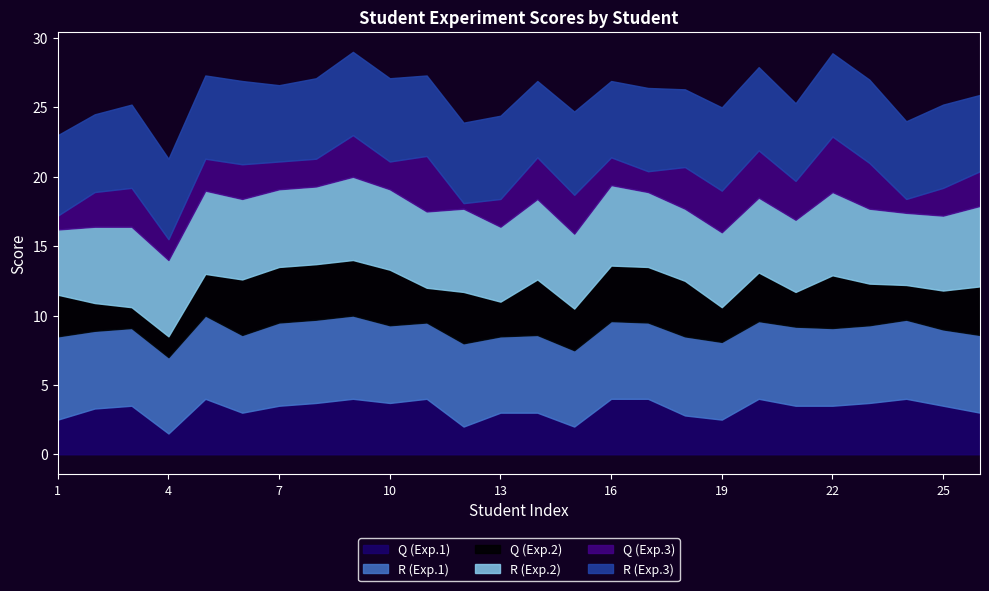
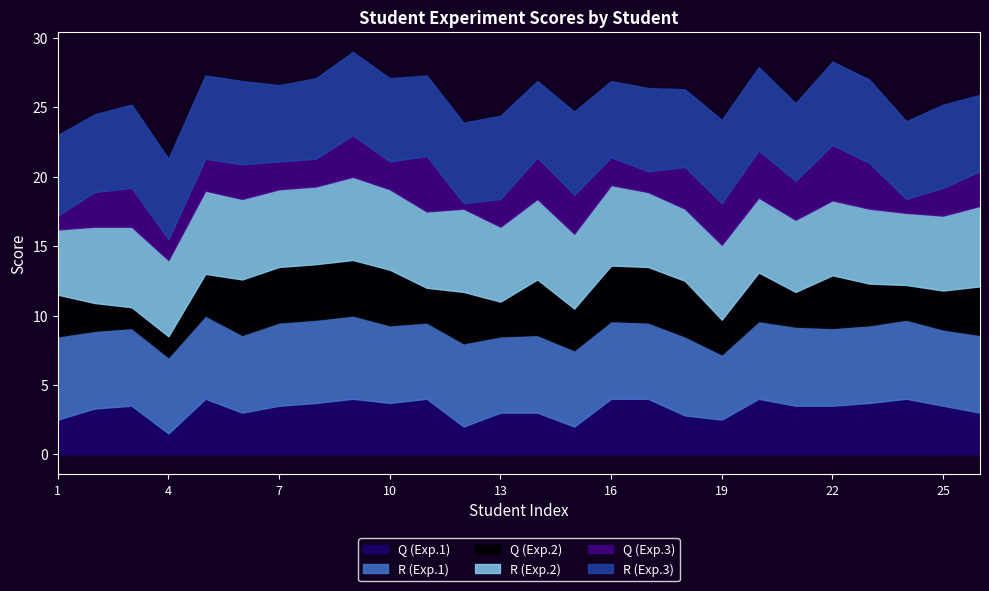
R (Exp.1), 19: 5.6 -> 4.7
R (Exp.2), 22: 6.0 -> 5.4
